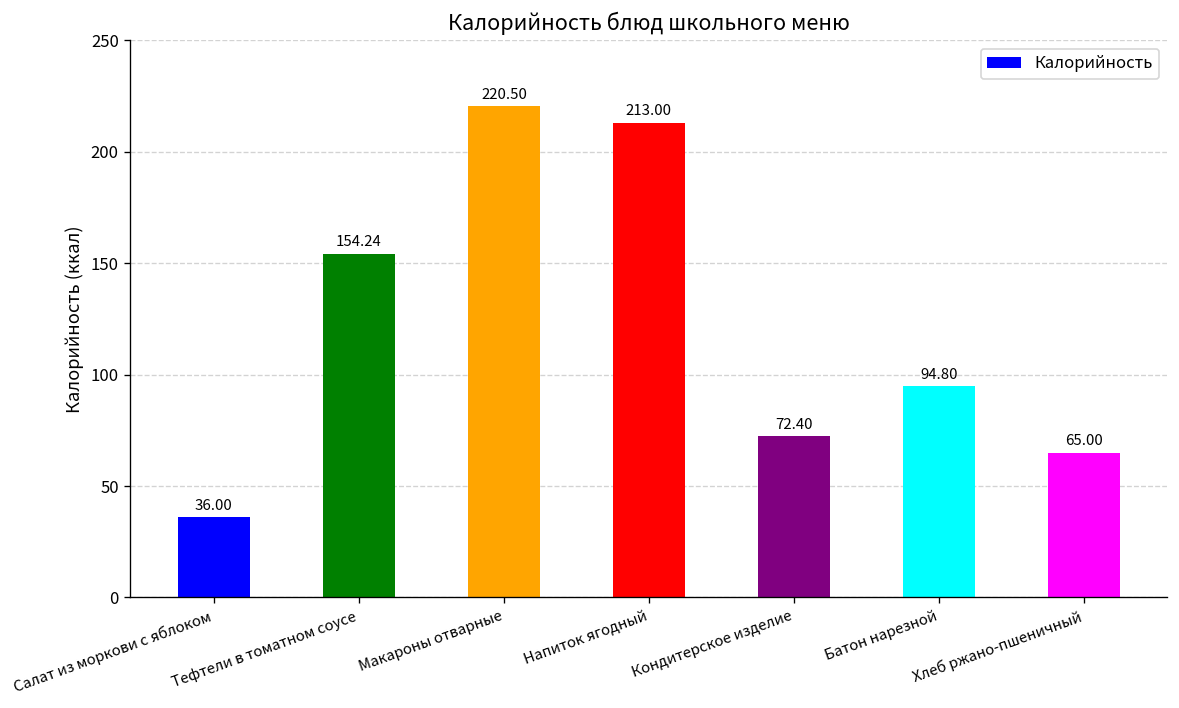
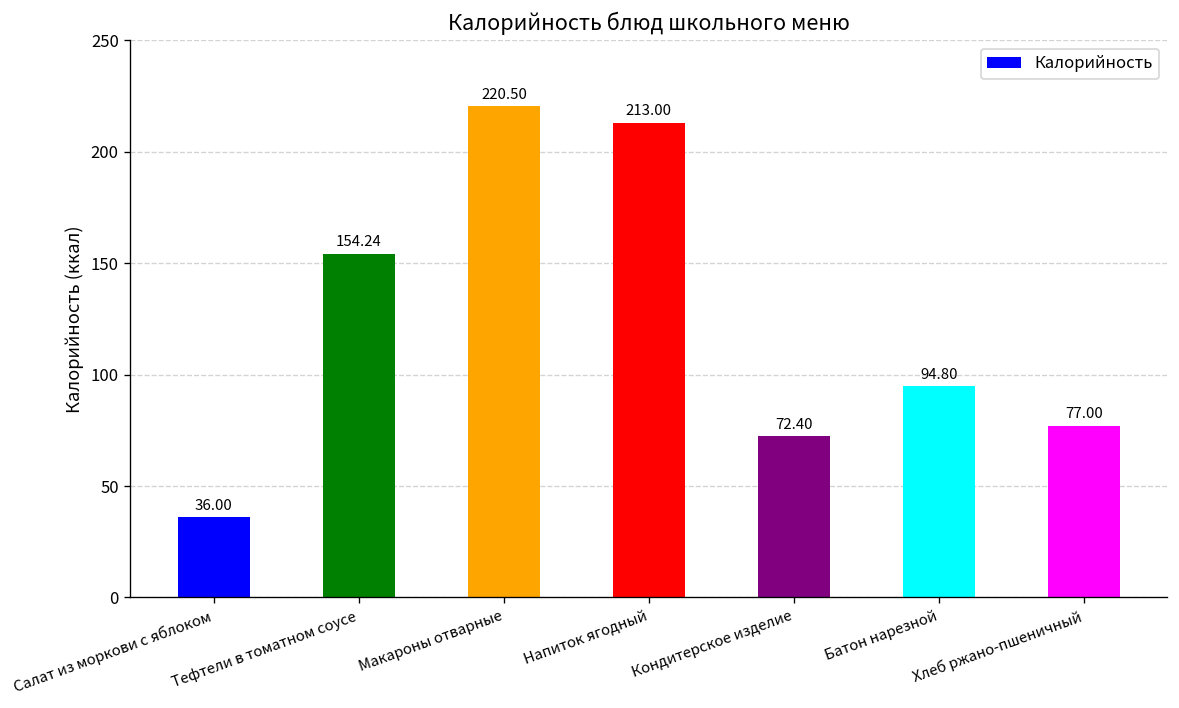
Хлеб ржано-пшеничный: 65.00 -> 77.00
